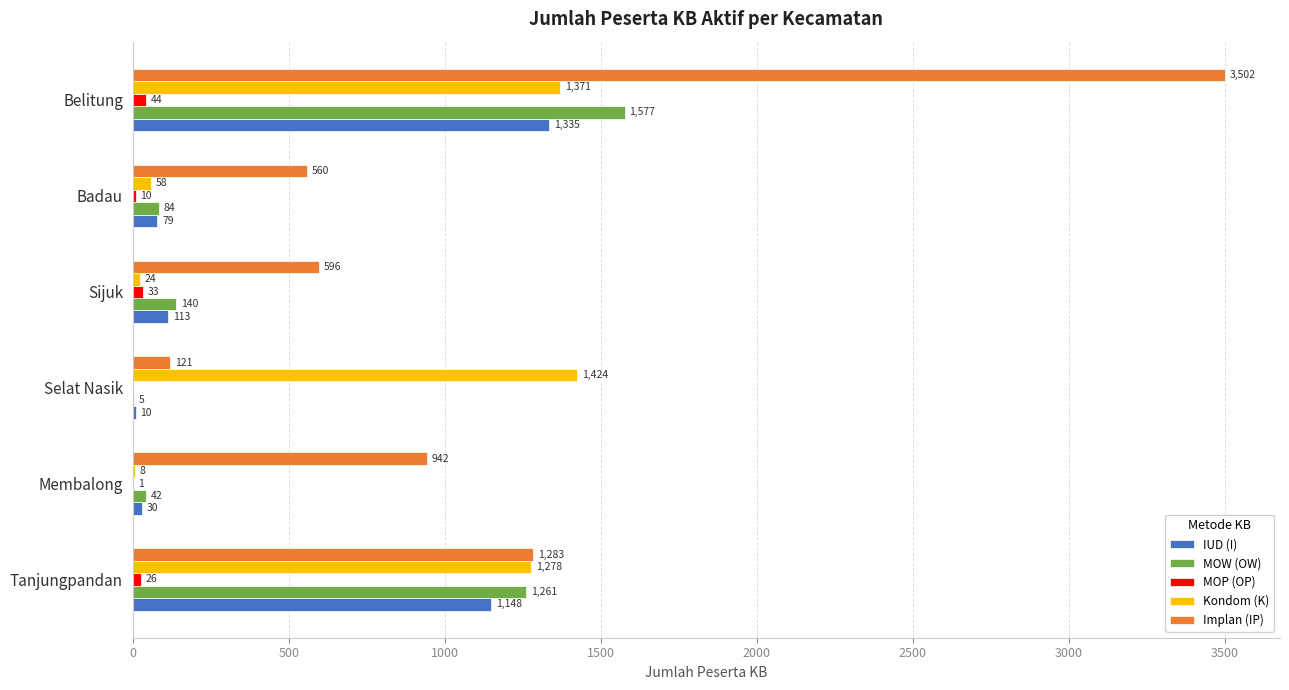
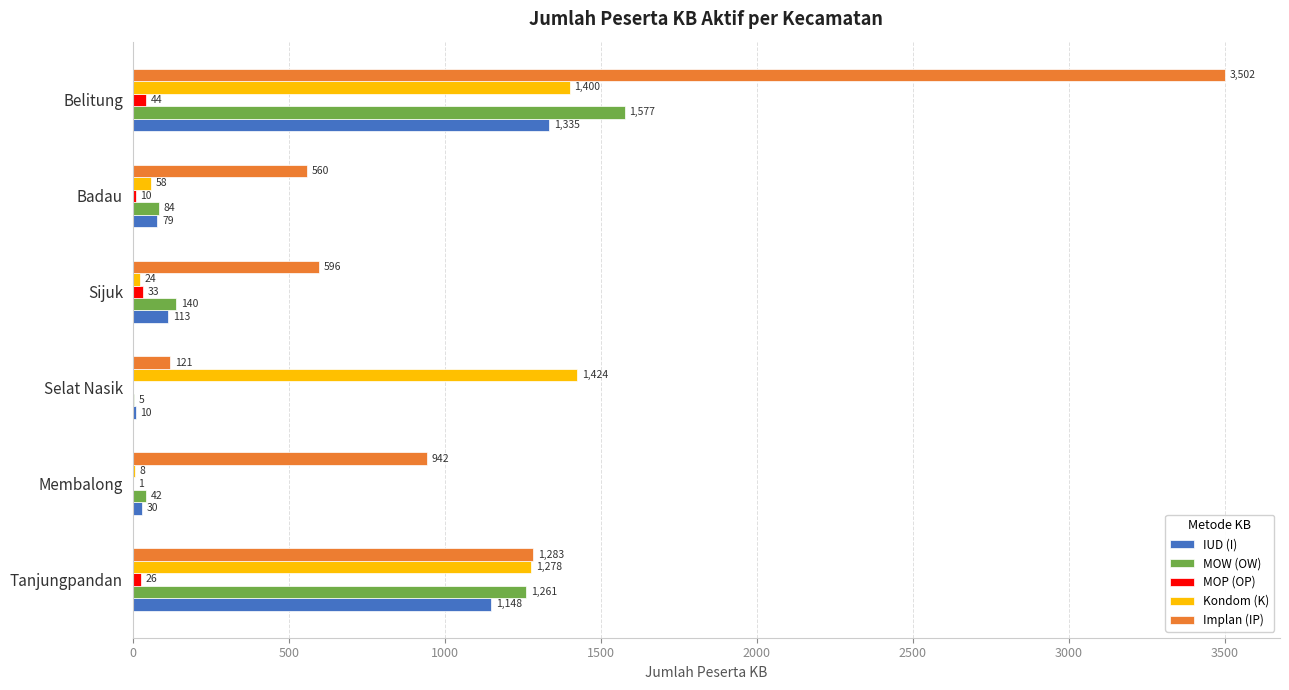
Kondom (K), Belitung: 1,371 -> 1,400
